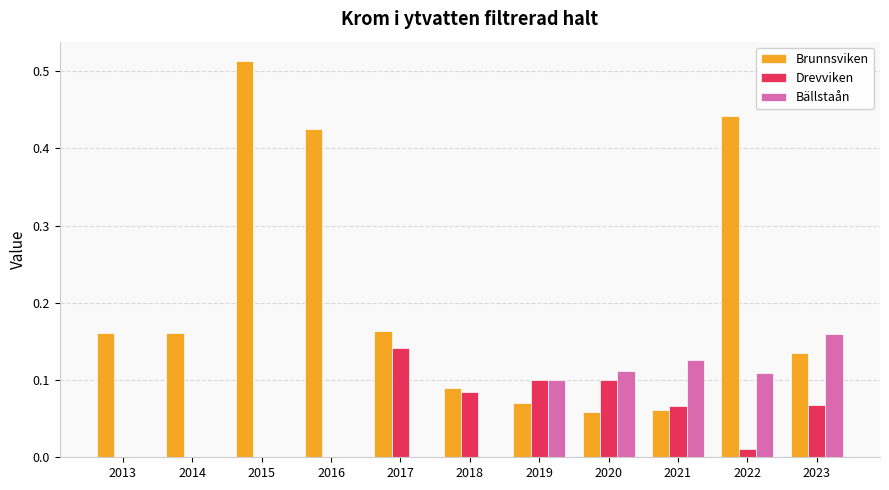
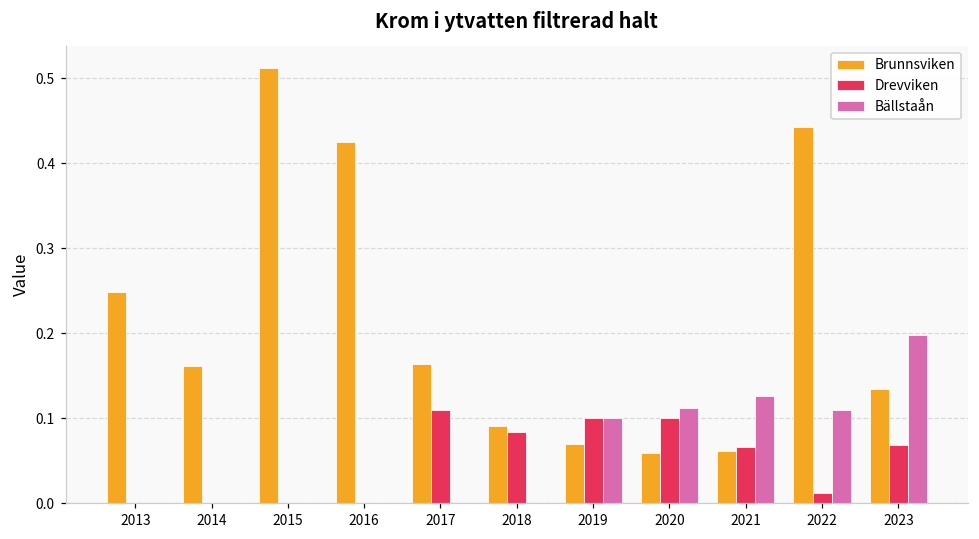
Brunnsviken, 2013: 0.16 -> 0.25
Drevviken, 2017: 0.14 -> 0.11
Bällstaån, 2023: 0.16 -> 0.20
